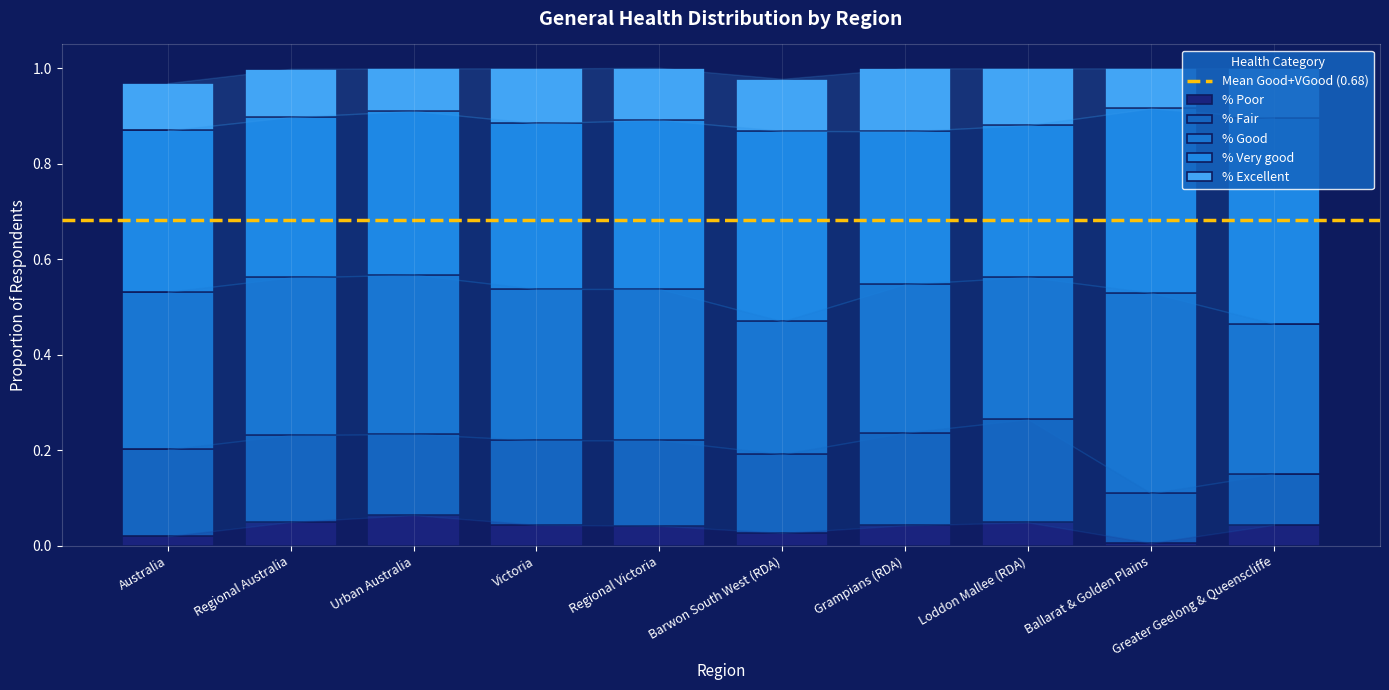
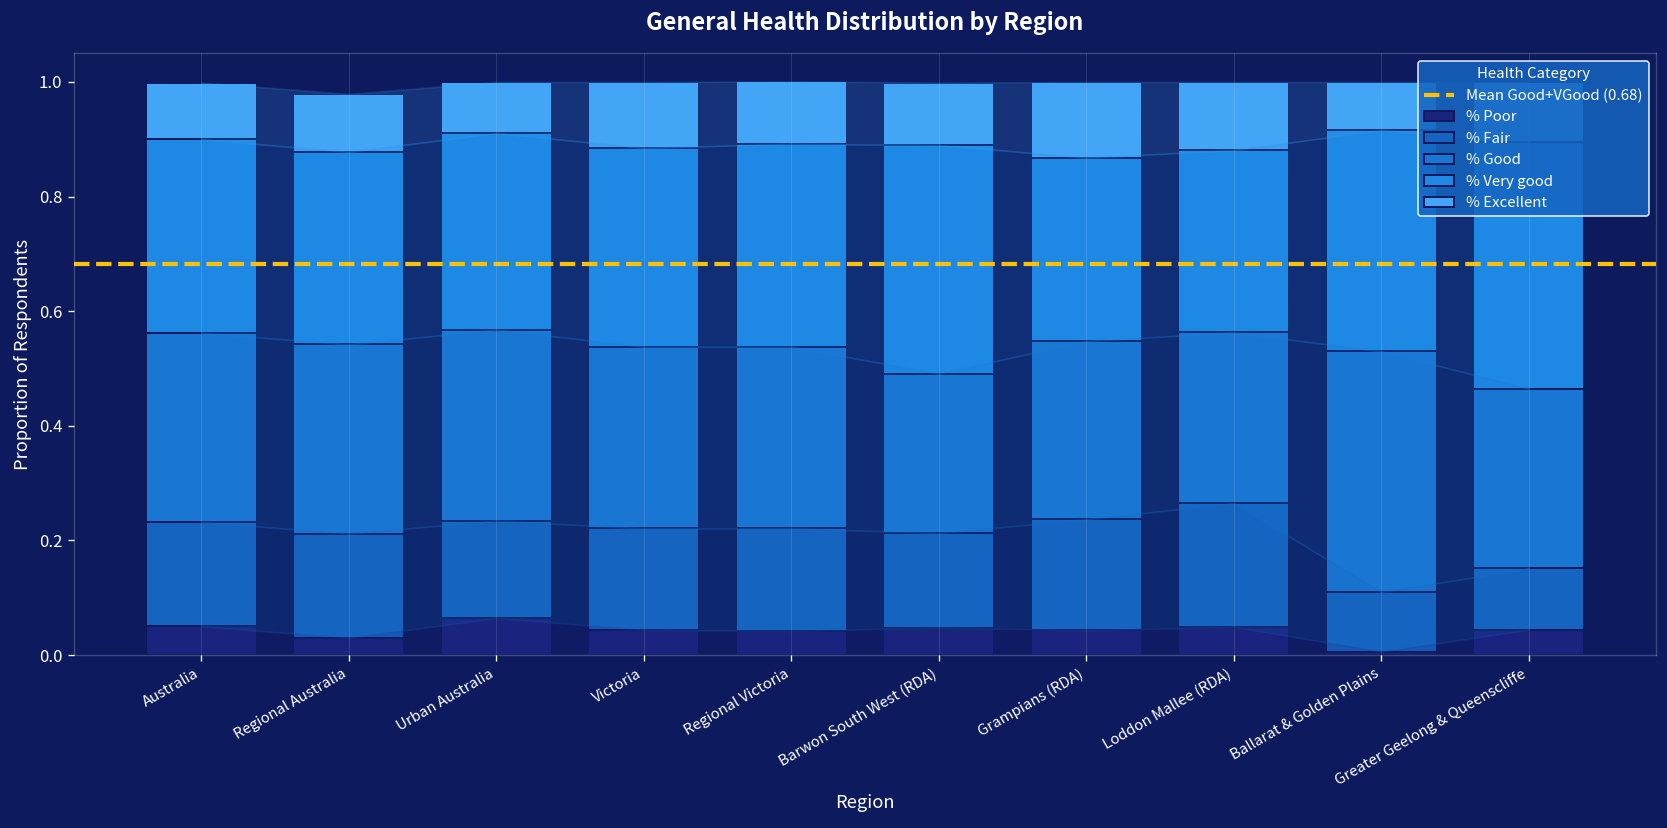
% Poor, Australia: 0.02 -> 0.05
% Poor, Regional Australia: 0.05 -> 0.03
% Poor, Barwon South West (RDA): 0.03 -> 0.05
